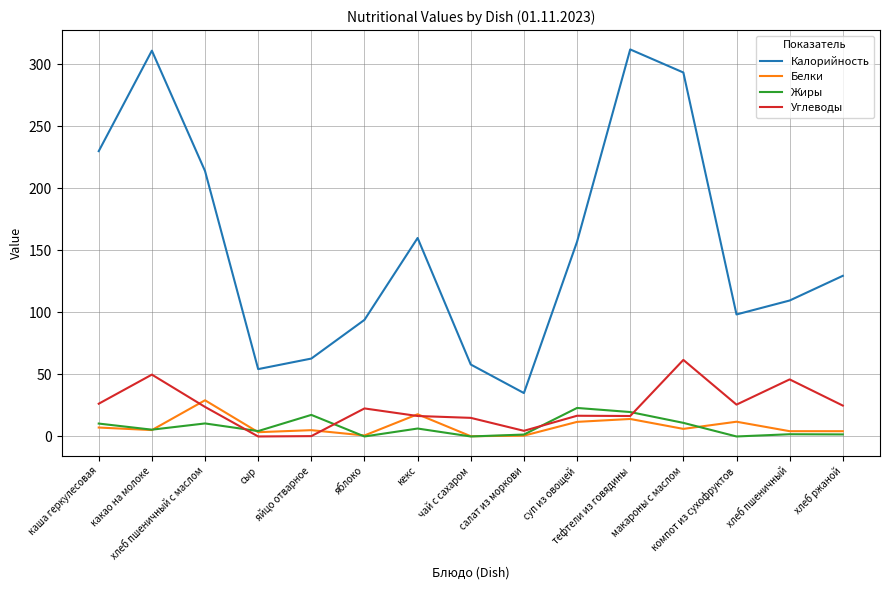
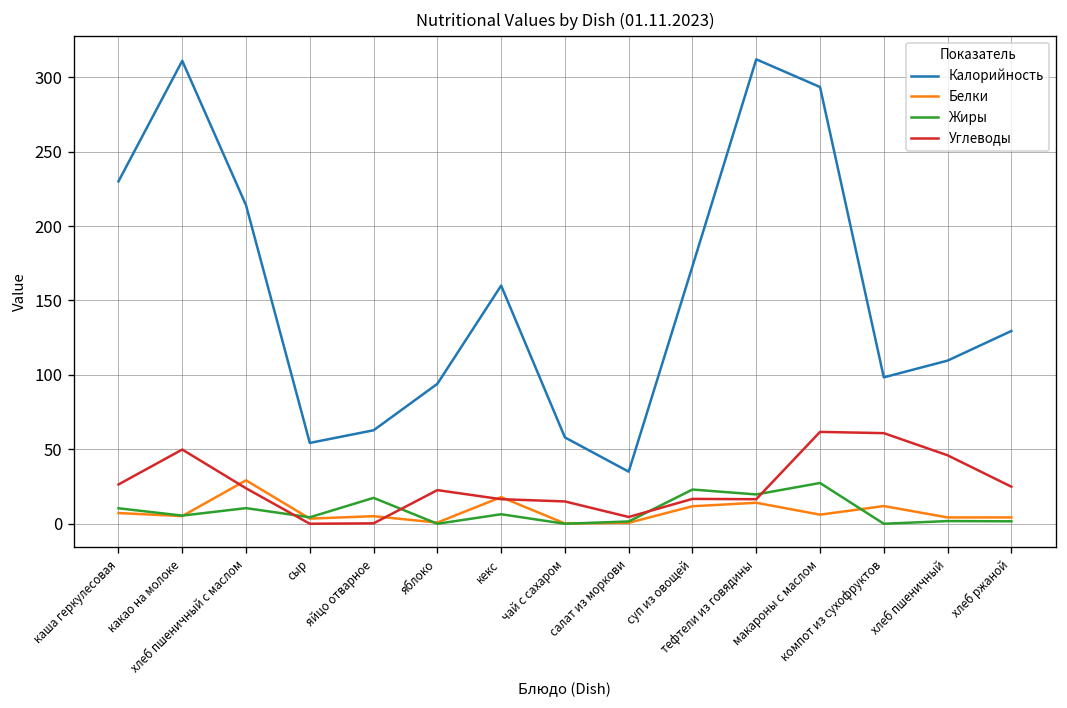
Калорийность, суп из овощей: 157 -> 173
Жиры, макароны с маслом: 11 -> 27
Углеводы, компот из сухофруктов: 26 -> 61
